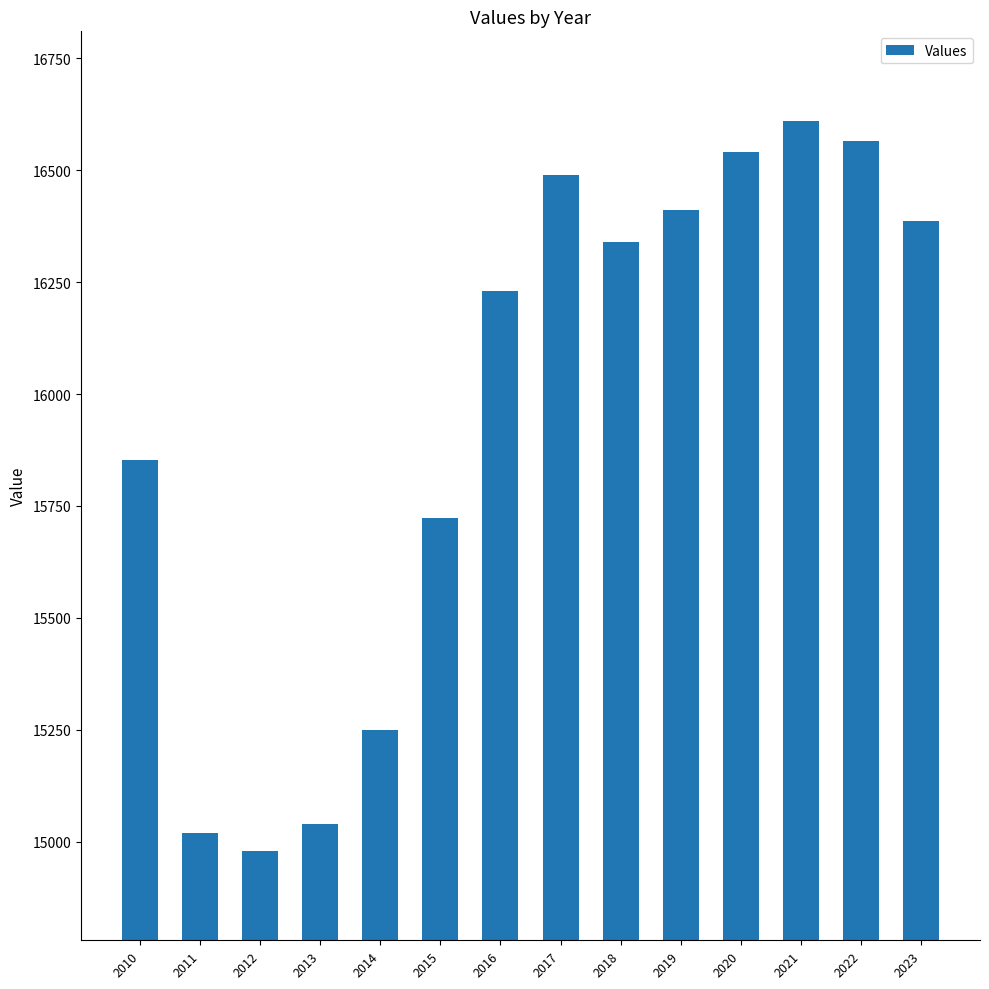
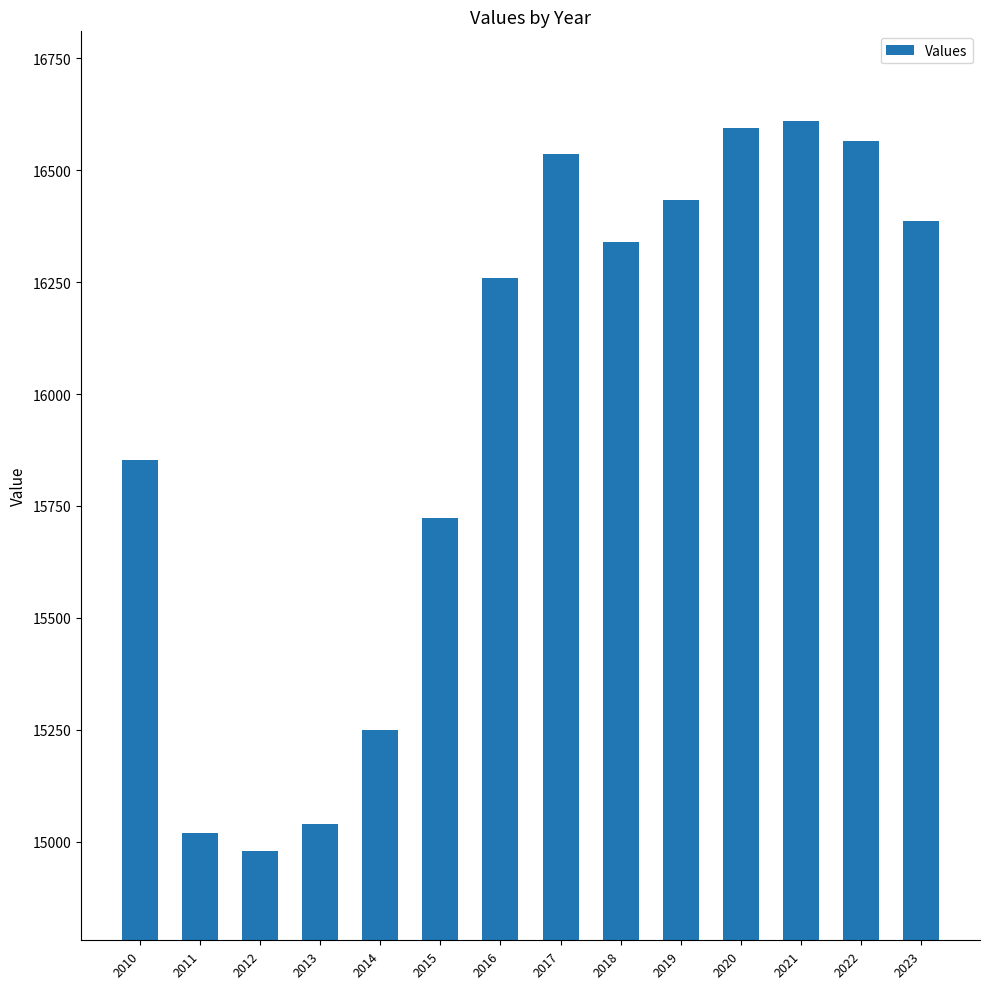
2016: 16230 -> 16260
2017: 16490 -> 16540
2019: 16410 -> 16430
2020: 16540 -> 16600
